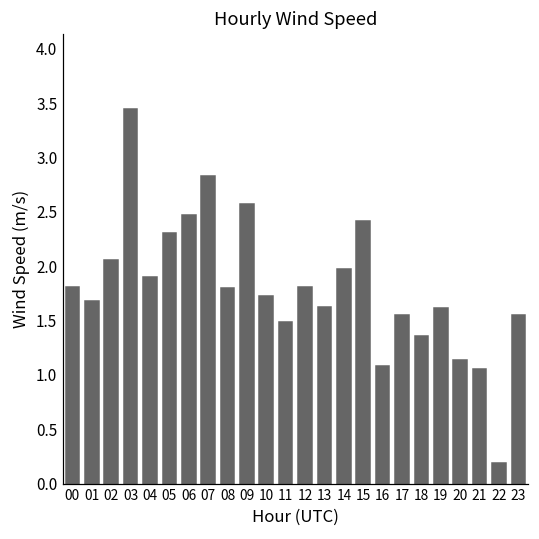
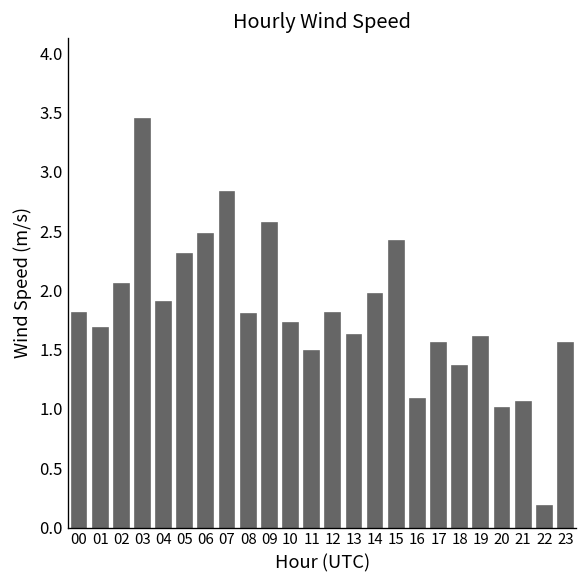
20: 1.1 -> 1.0
